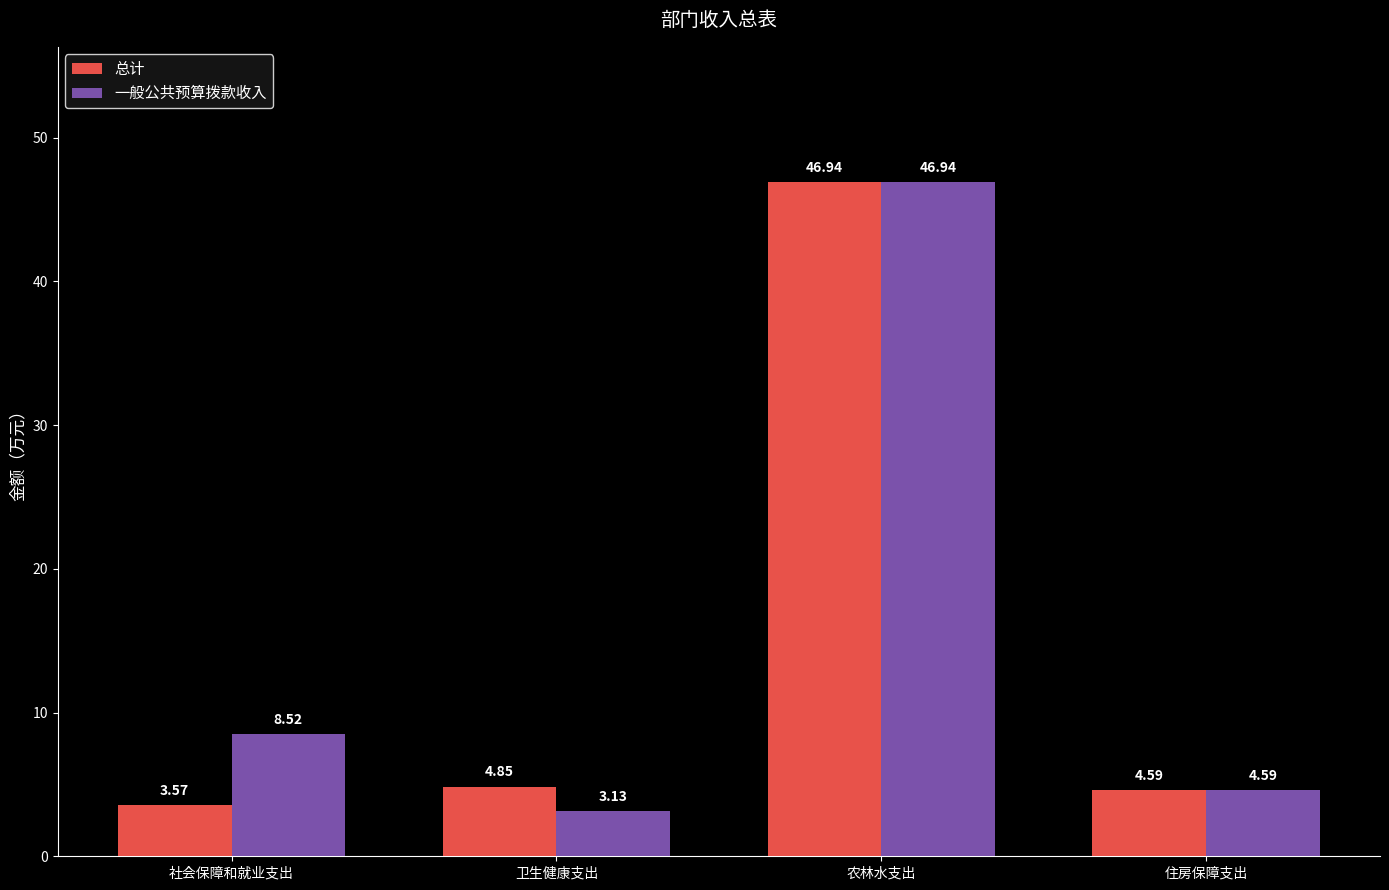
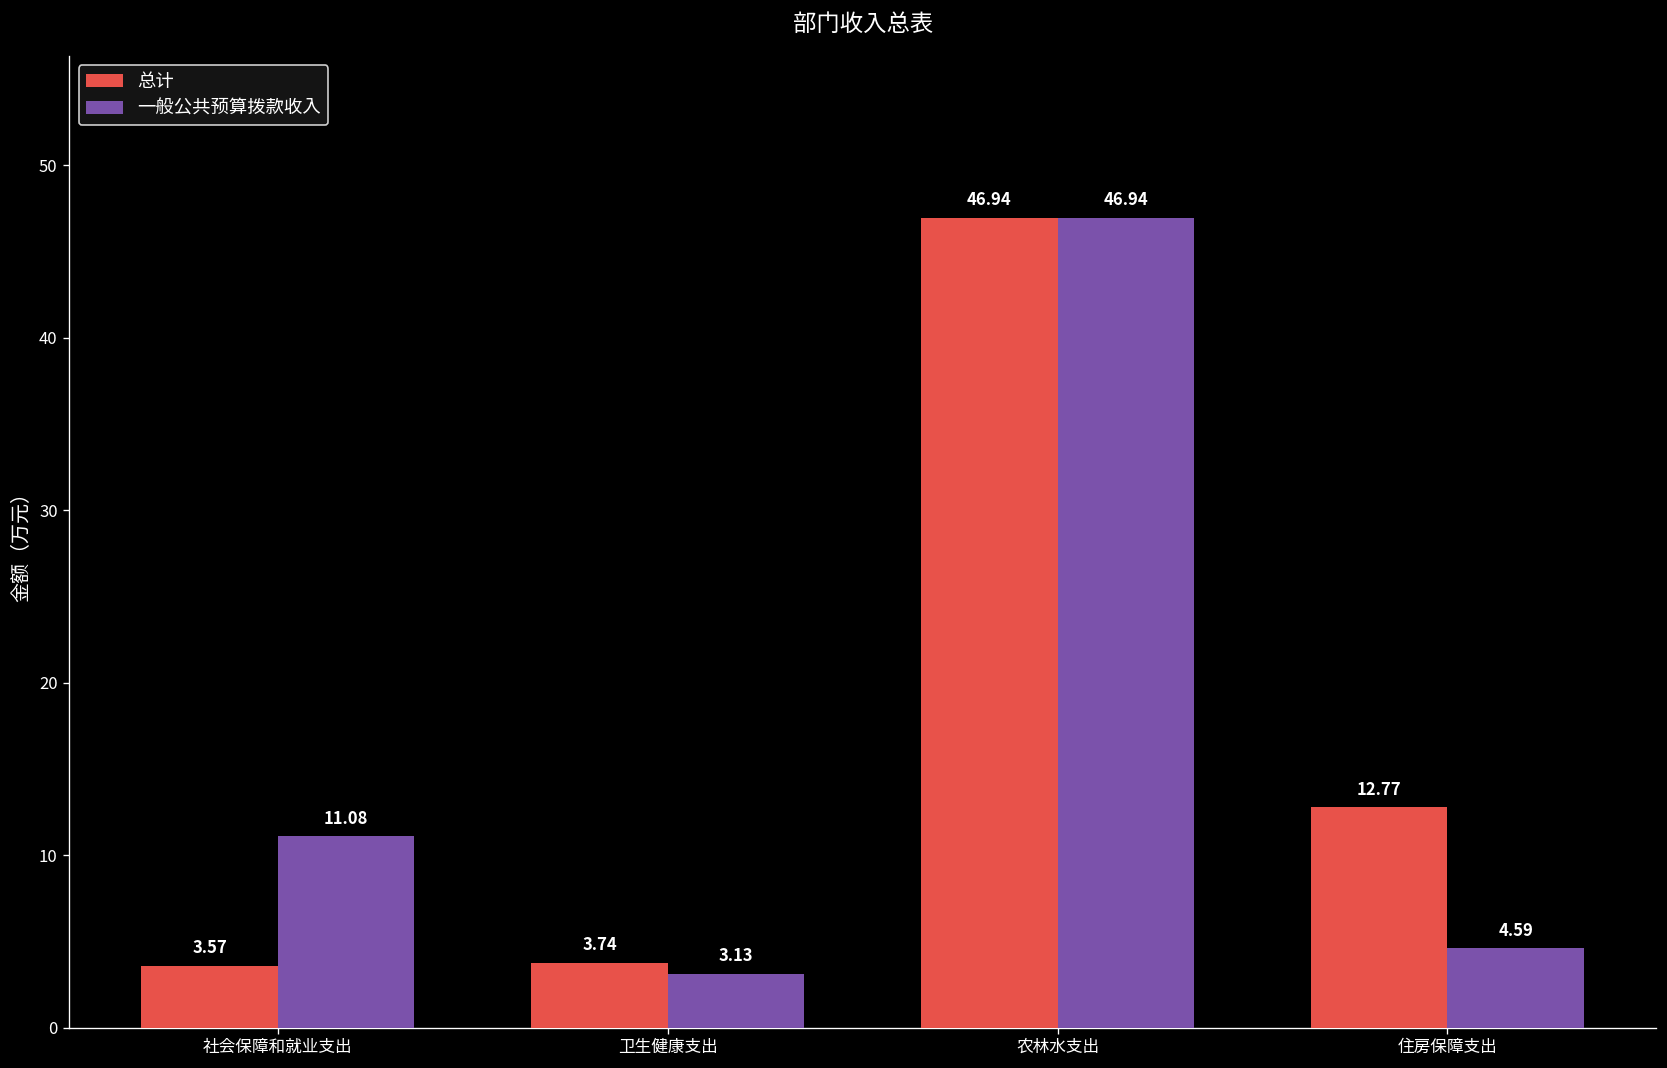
一般公共预算拨款收入, 社会保障和就业支出: 8.52 -> 11.08
总计, 卫生健康支出: 4.85 -> 3.74
总计, 住房保障支出: 4.59 -> 12.77
